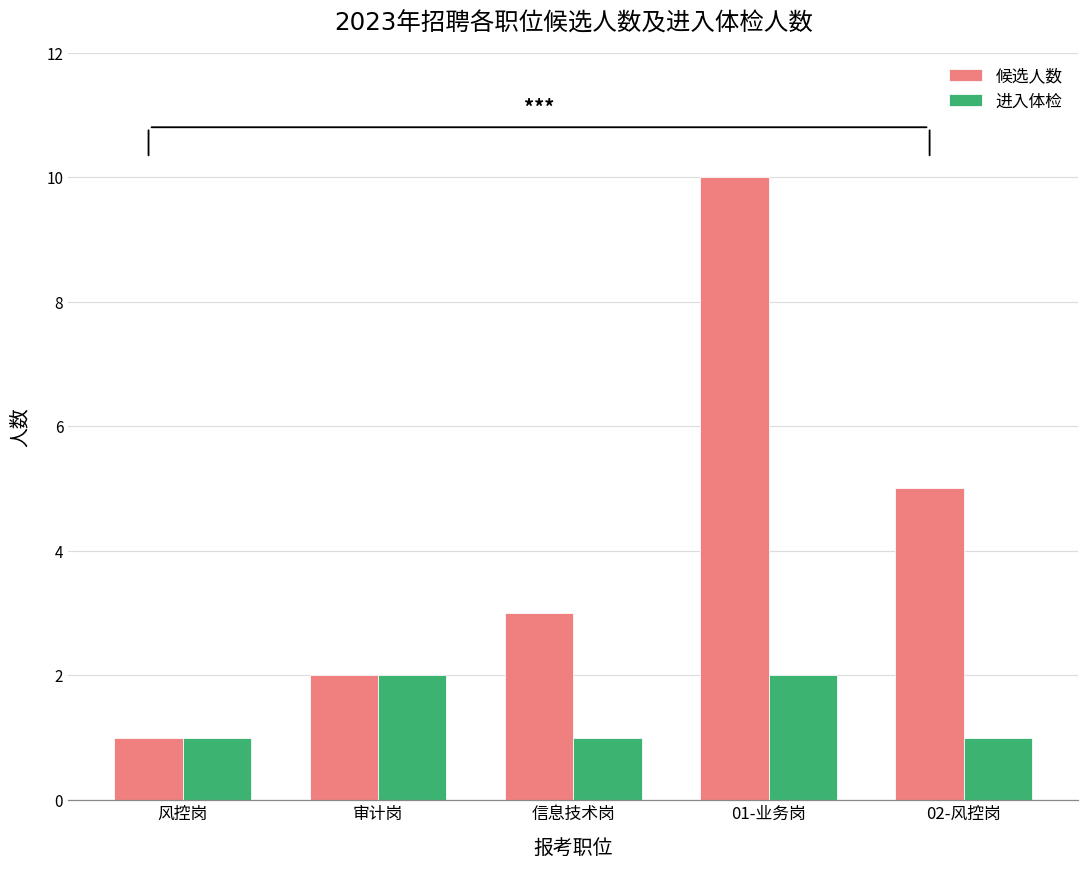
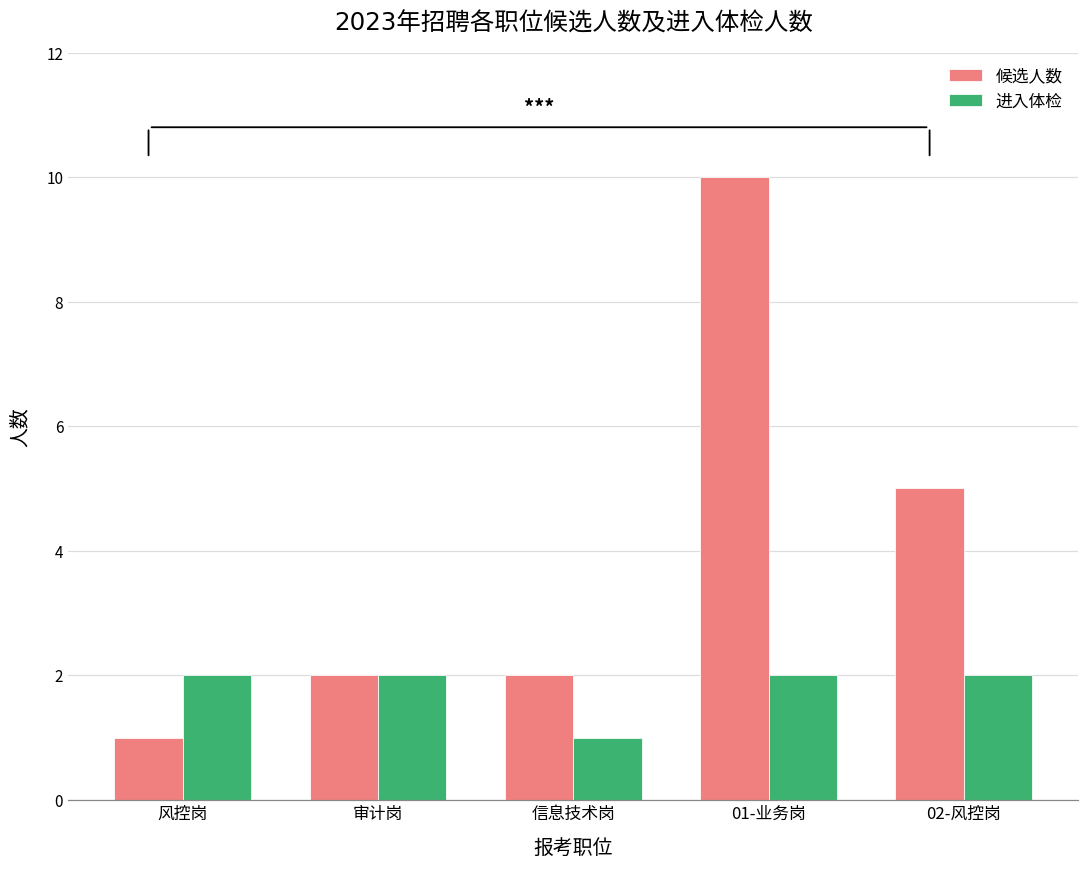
进入体检, 风控岗: 1 -> 2
候选人数, 信息技术岗: 3 -> 2
进入体检, 02-风控岗: 1 -> 2
